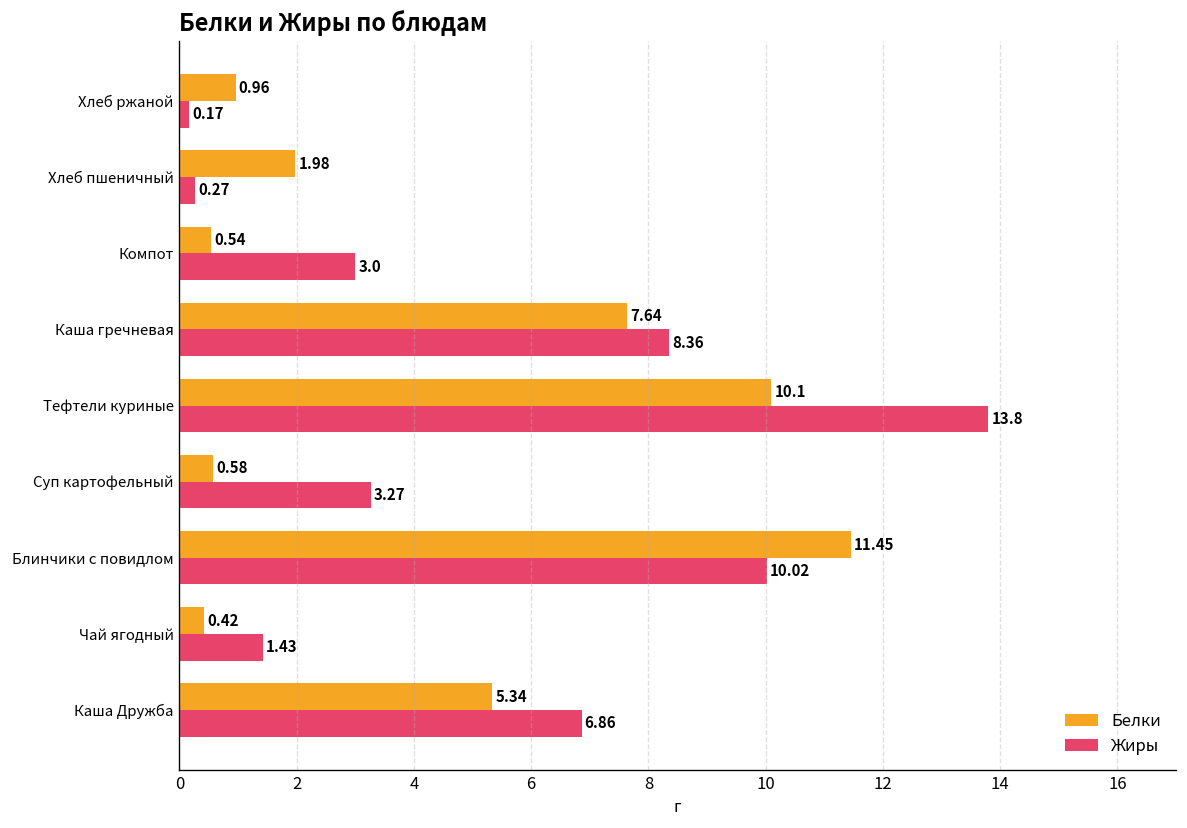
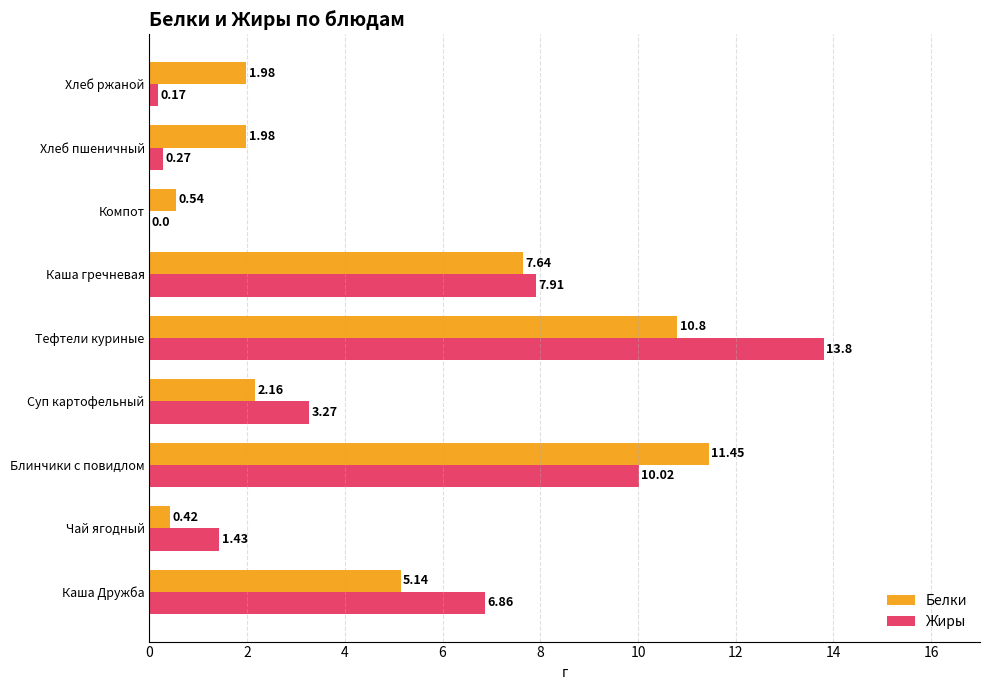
Белки, Хлеб ржаной: 0.96 -> 1.98
Жиры, Компот: 3.0 -> 0.0
Жиры, Каша гречневая: 8.36 -> 7.91
Белки, Тефтели куриные: 10.1 -> 10.8
Белки, Суп картофельный: 0.58 -> 2.16
Белки, Каша Дружба: 5.34 -> 5.14
